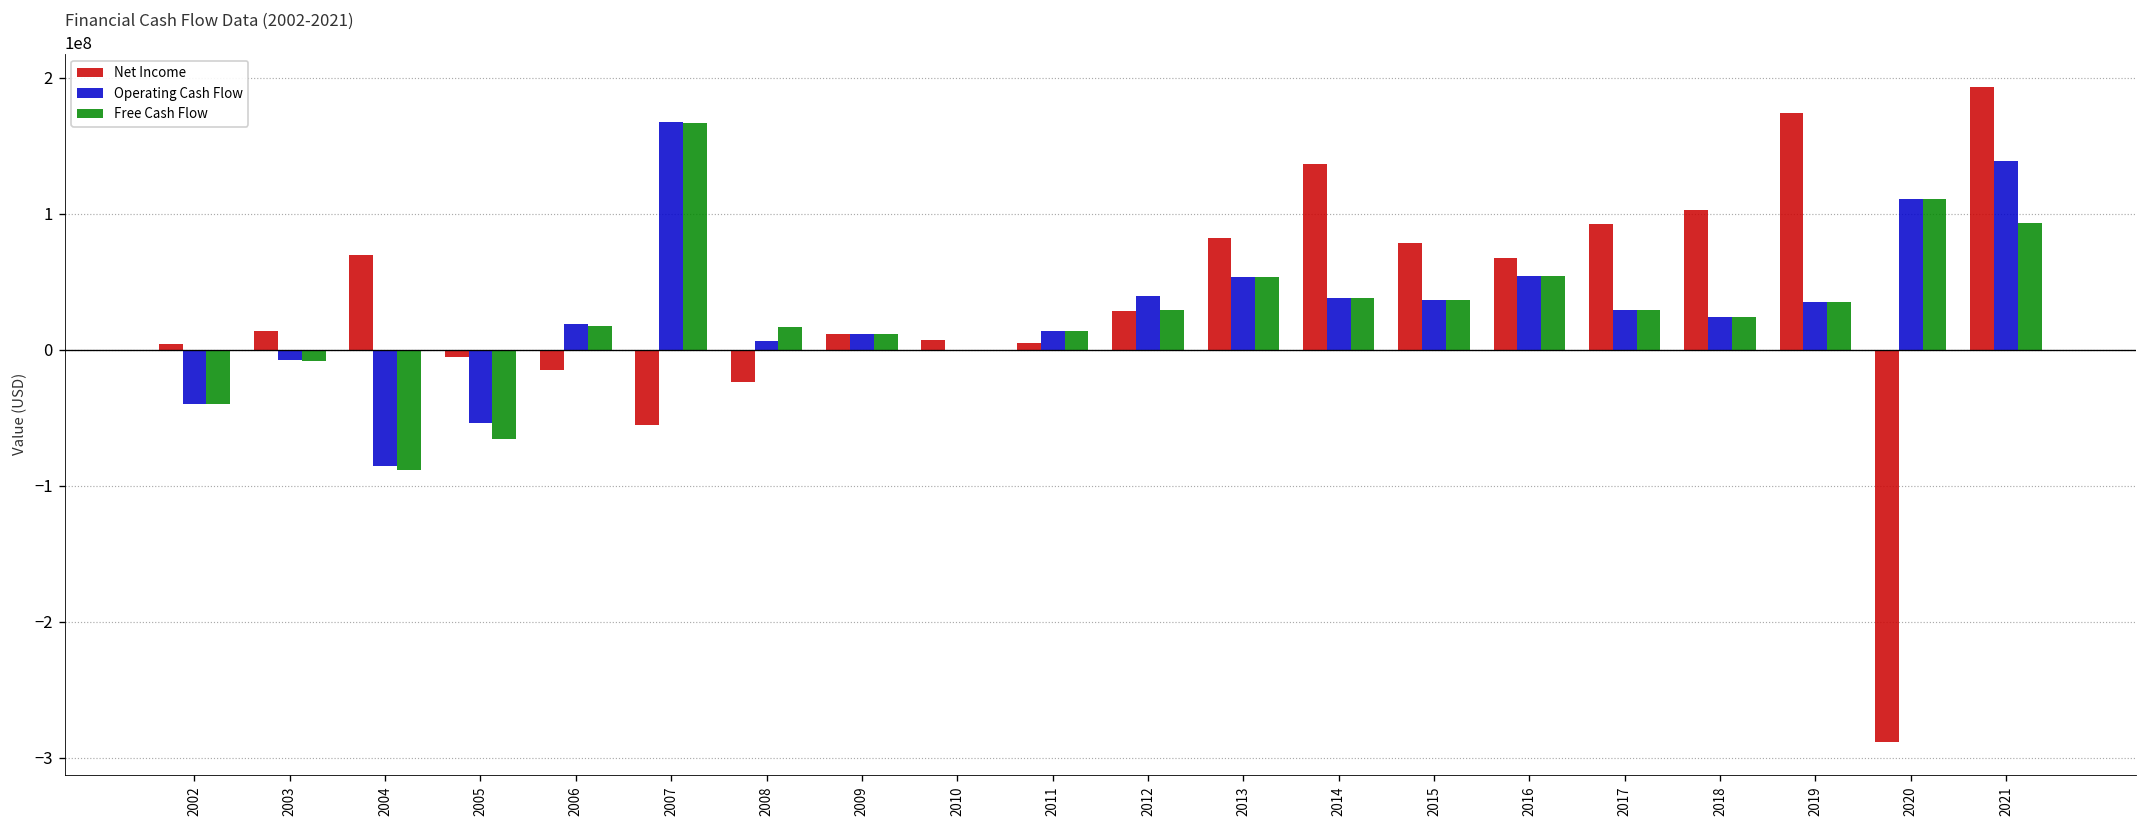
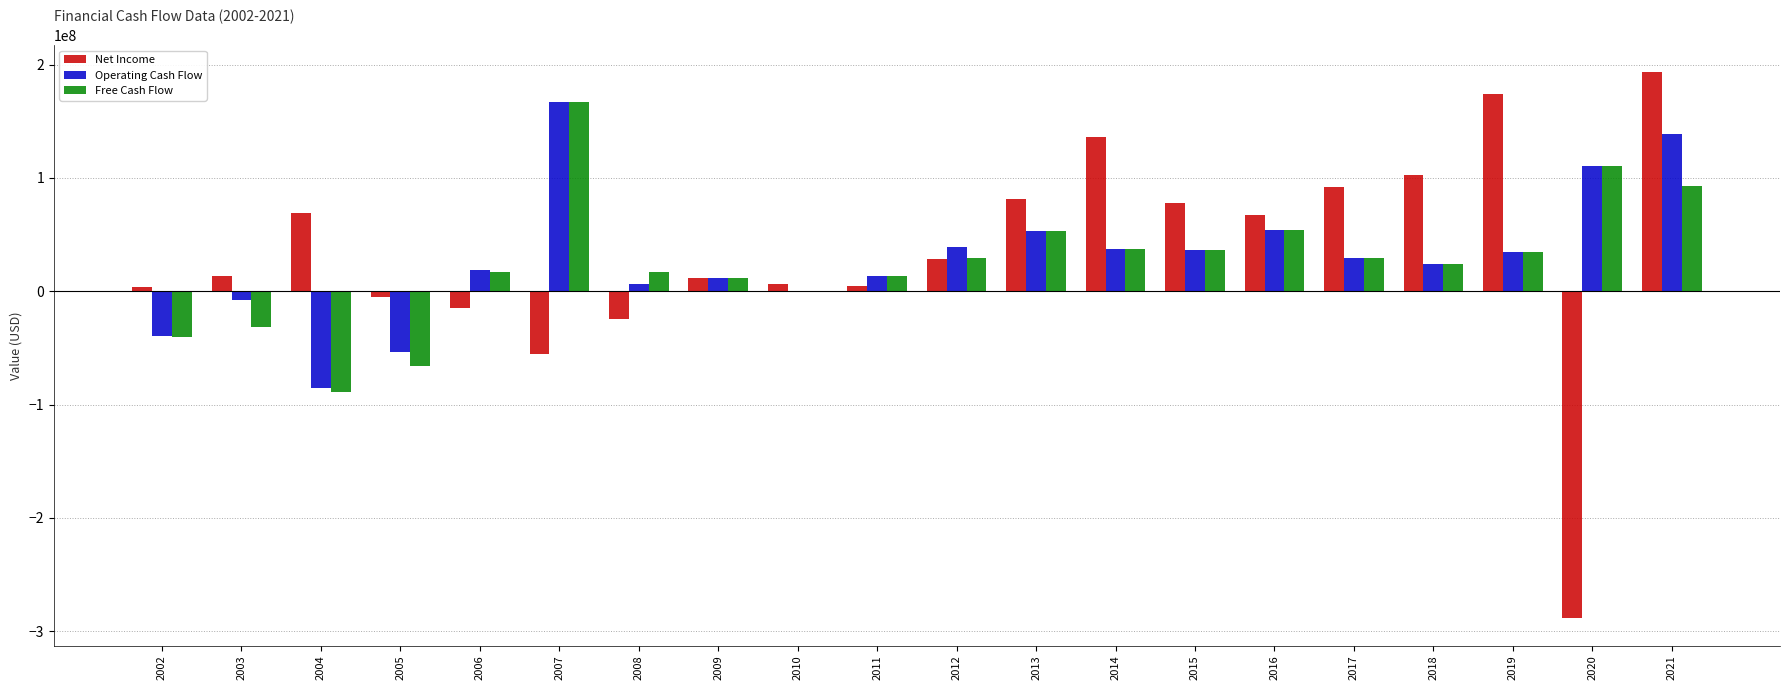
Free Cash Flow, 2003: -9000000 -> -31000000
